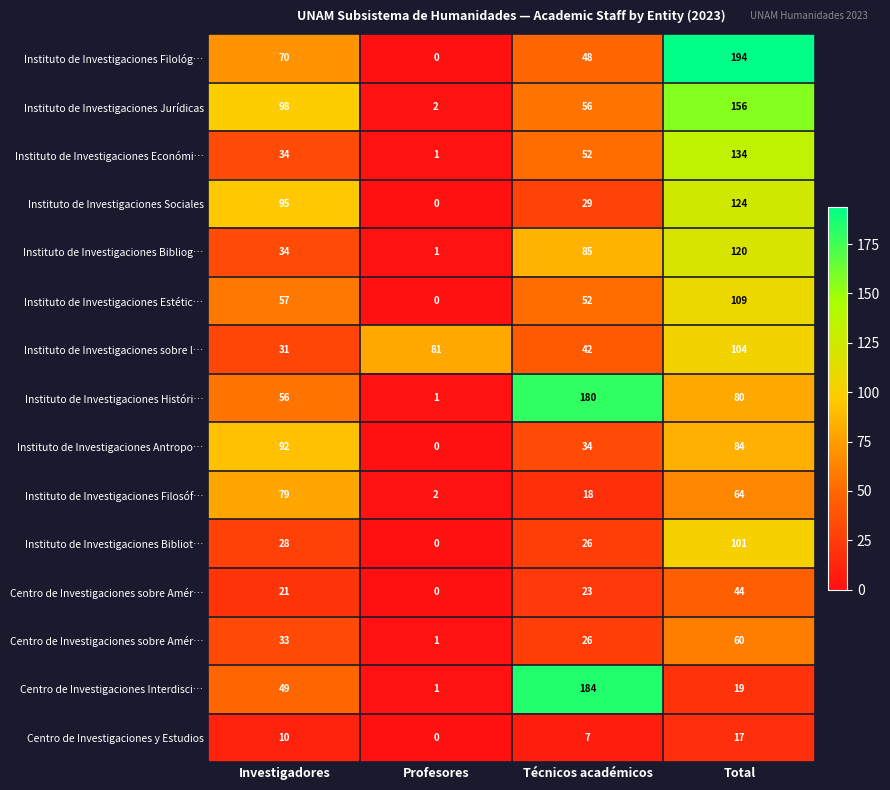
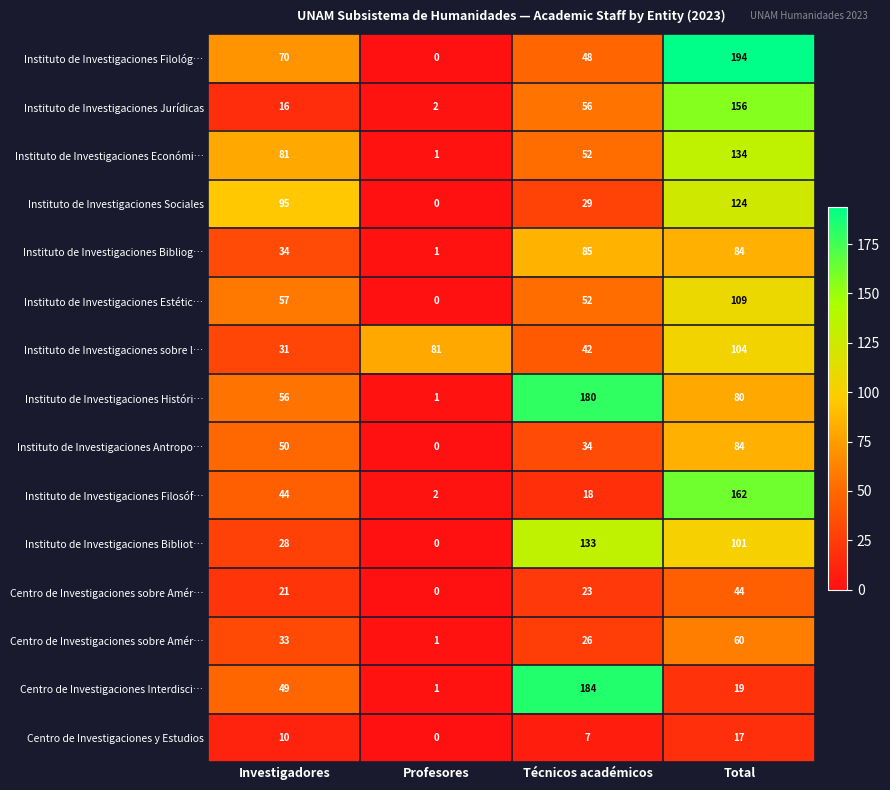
Instituto de Investigaciones Jurídicas, Investigadores: 98 -> 16
Instituto de Investigaciones Económi…, Investigadores: 34 -> 81
Instituto de Investigaciones Bibliog…, Total: 120 -> 84
Instituto de Investigaciones Antropo…, Investigadores: 92 -> 50
Instituto de Investigaciones Filosóf…, Investigadores: 79 -> 44
Instituto de Investigaciones Filosóf…, Total: 64 -> 162
Instituto de Investigaciones Bibliot…, Técnicos académicos: 26 -> 133
